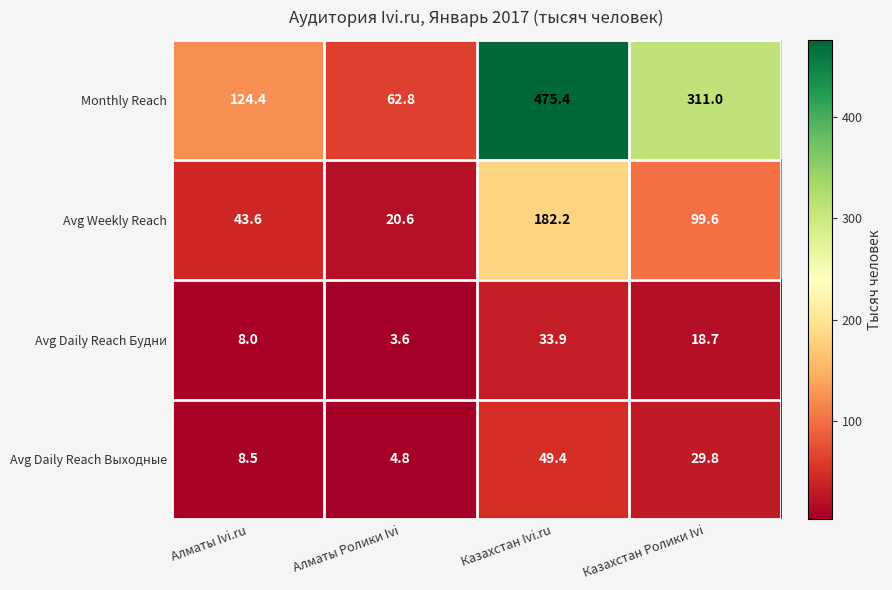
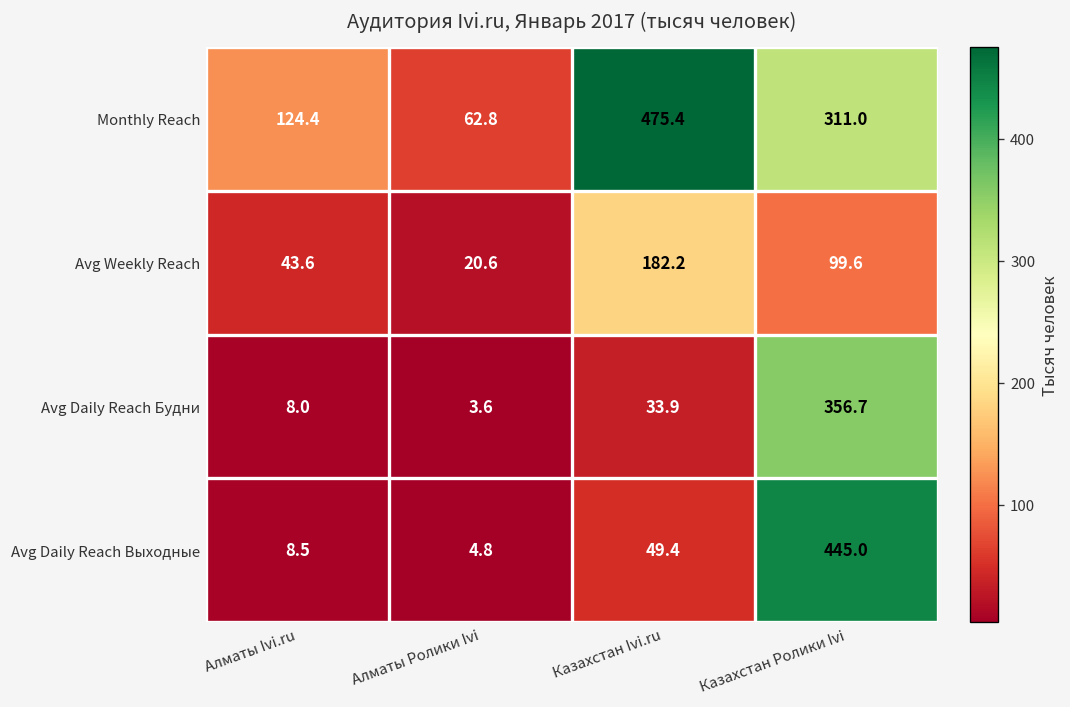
Avg Daily Reach Будни, Казахстан Ролики Ivi: 18.7 -> 356.7
Avg Daily Reach Выходные, Казахстан Ролики Ivi: 29.8 -> 445.0
